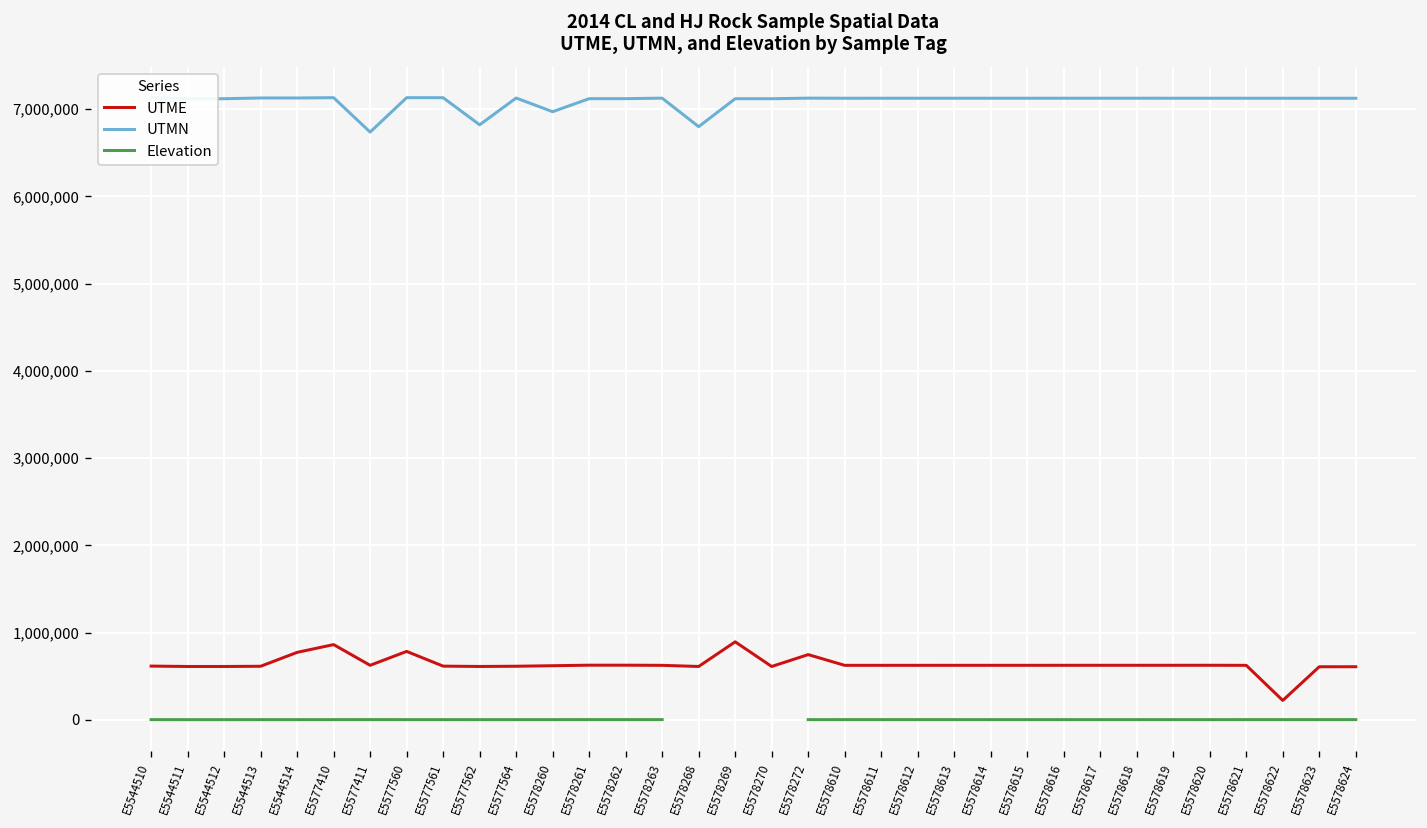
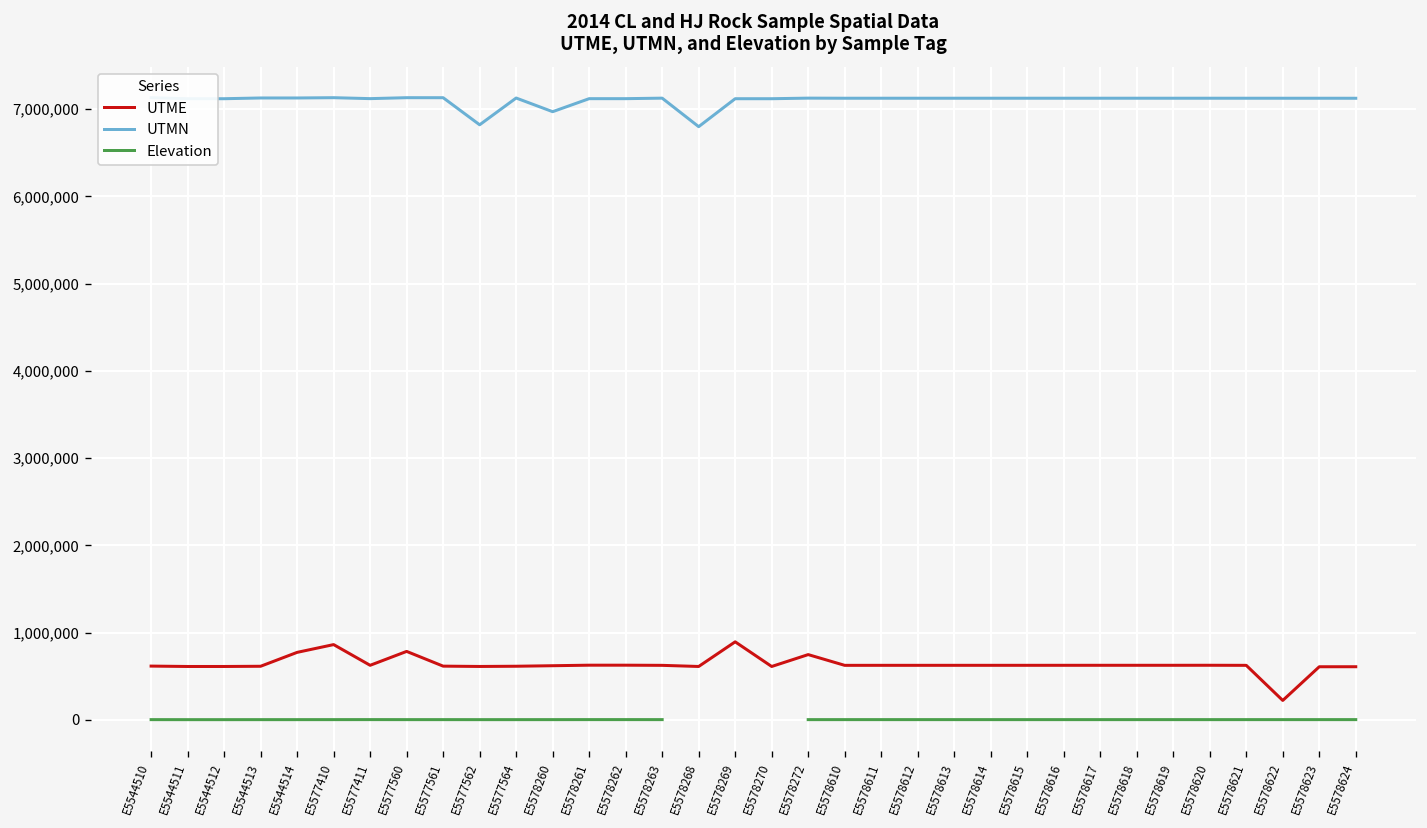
UTMN, E5577411: 6,700,000 -> 7,100,000
